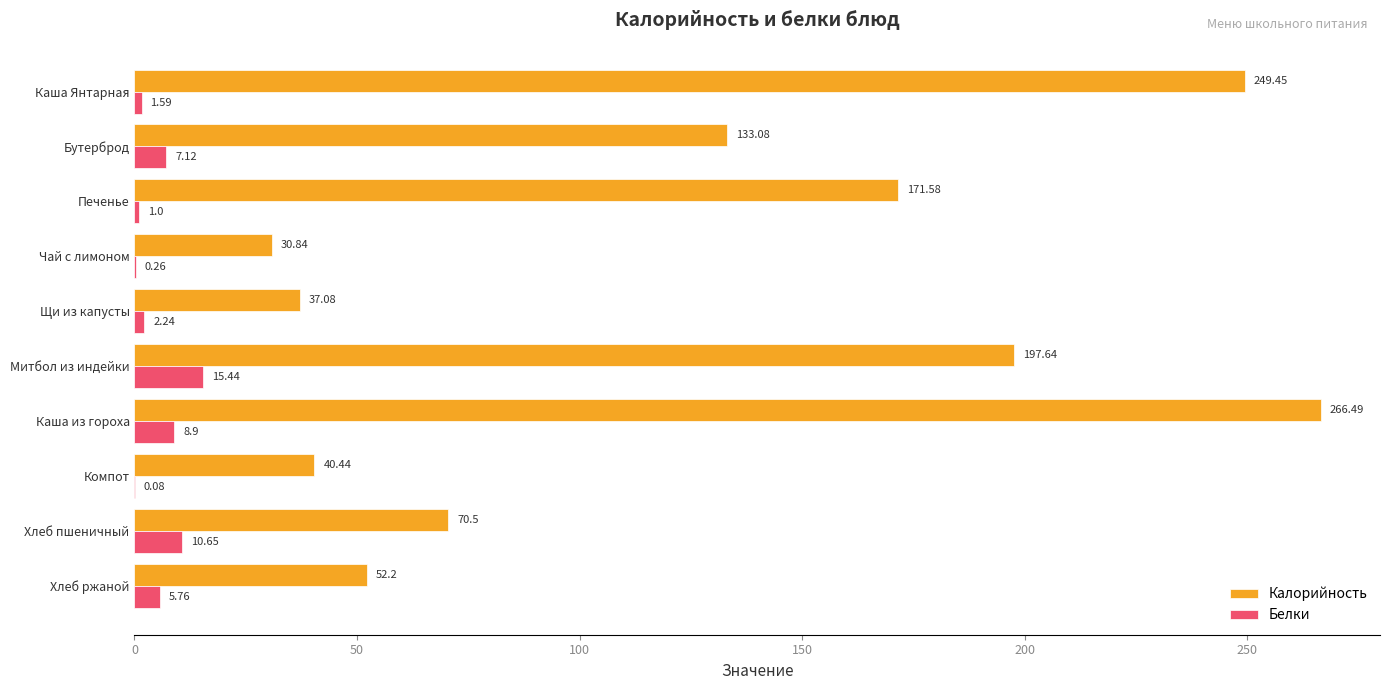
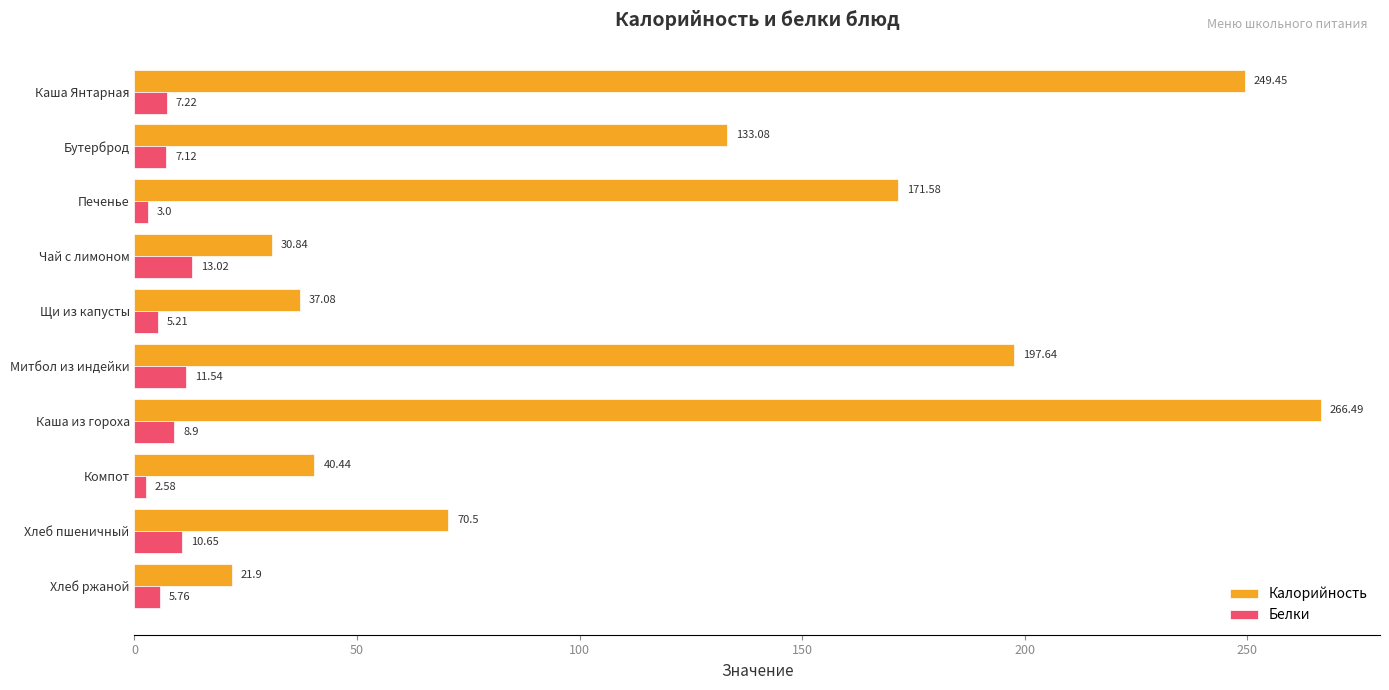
Белки, Каша Янтарная: 1.59 -> 7.22
Белки, Печенье: 1.0 -> 3.0
Белки, Чай с лимоном: 0.26 -> 13.02
Белки, Щи из капусты: 2.24 -> 5.21
Белки, Митбол из индейки: 15.44 -> 11.54
Белки, Компот: 0.08 -> 2.58
Калорийность, Хлеб ржаной: 52.2 -> 21.9
